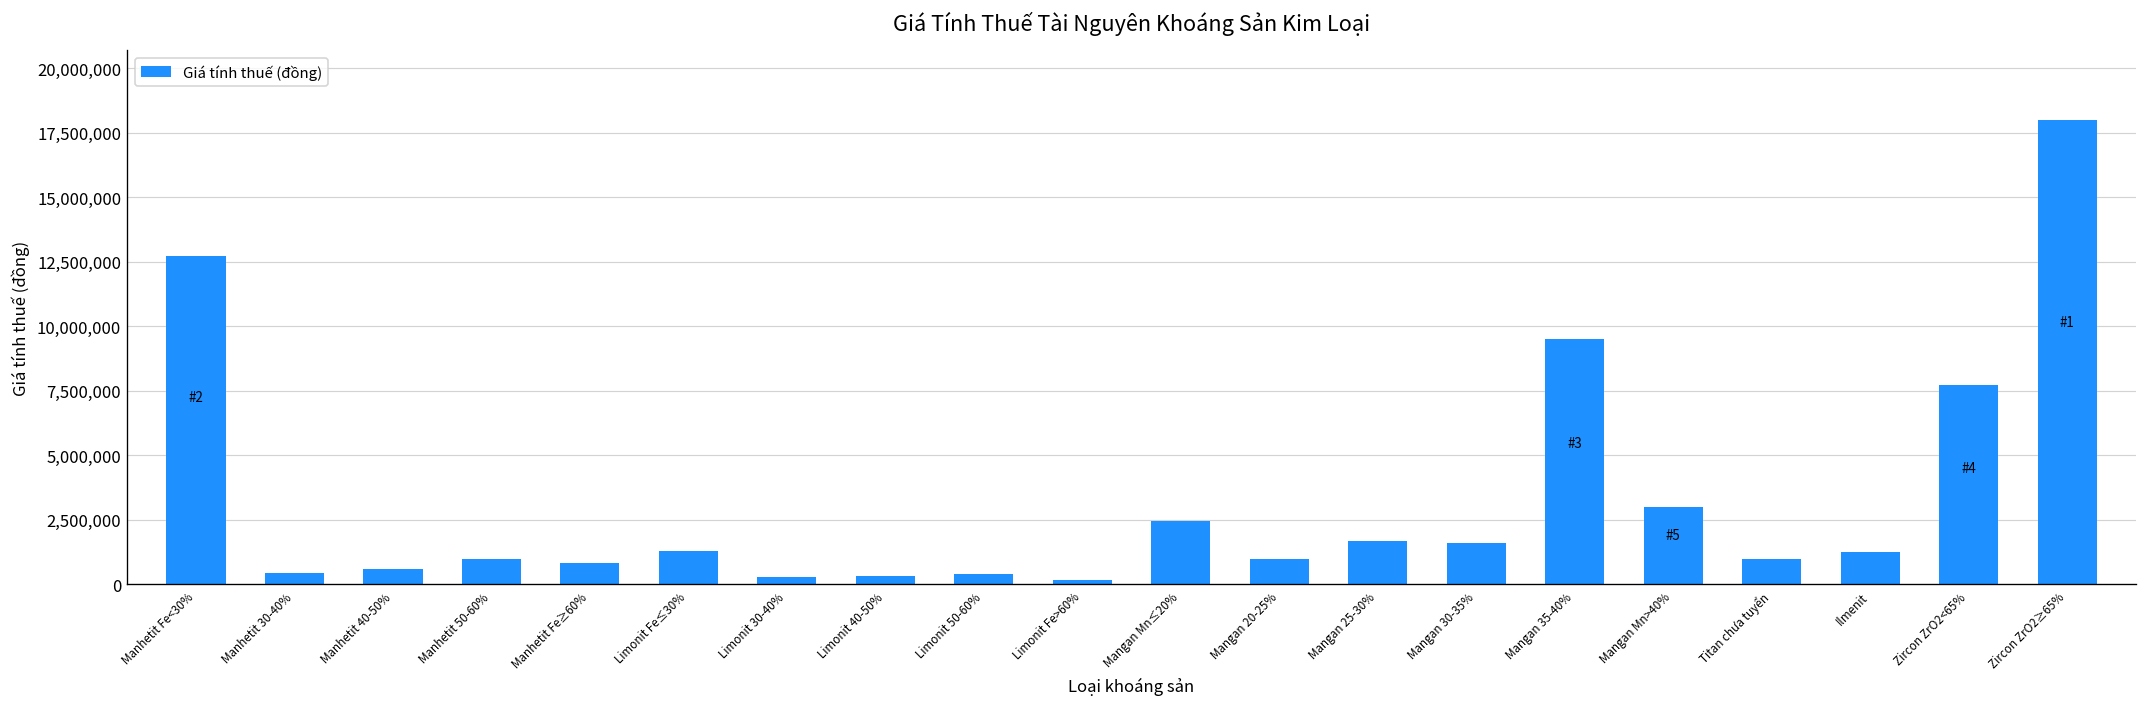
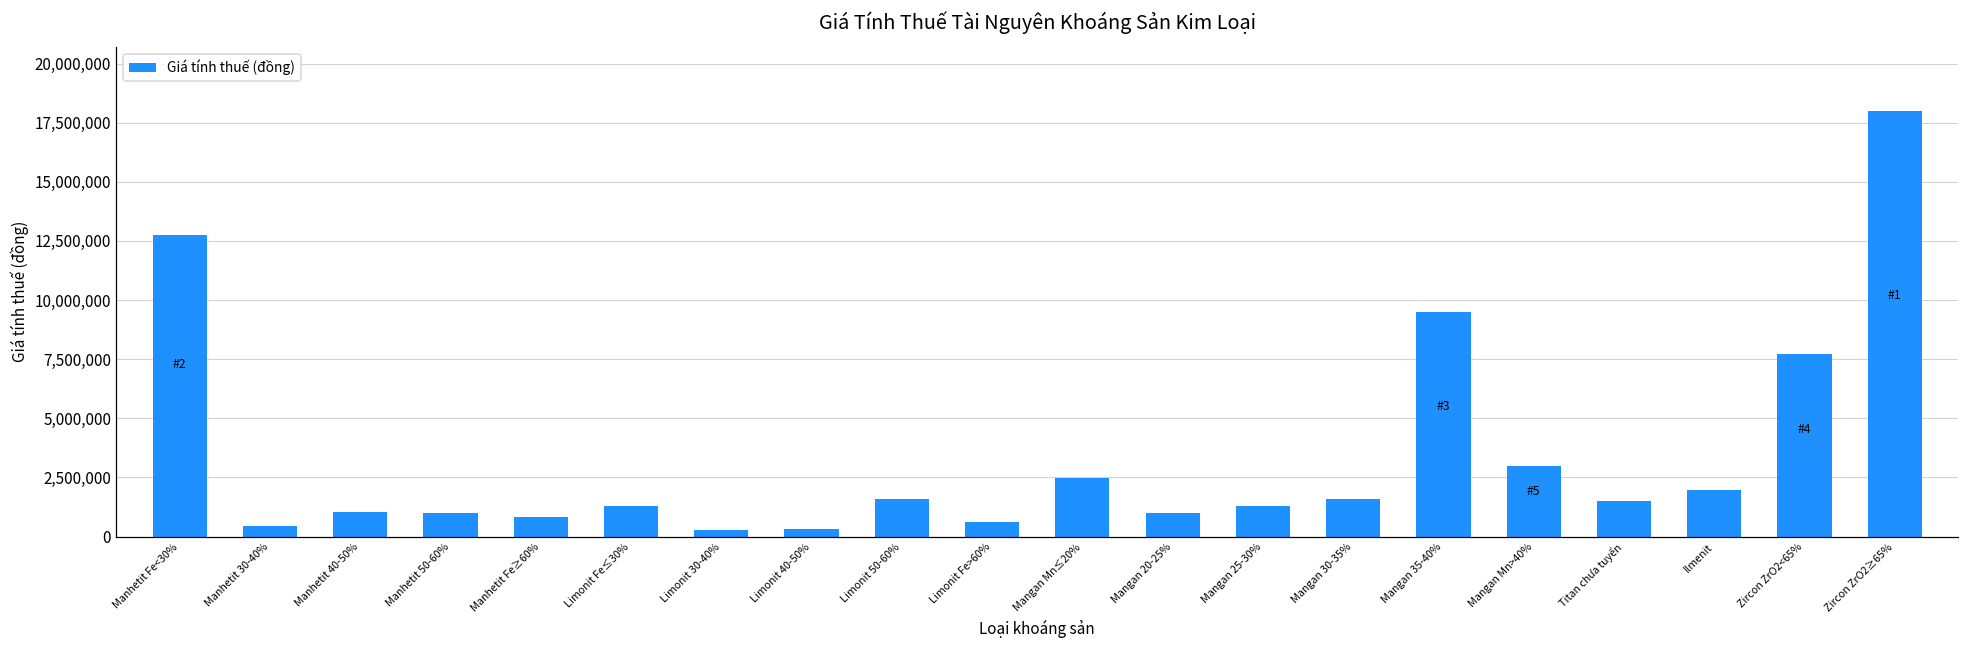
Manhetit 40-50%: 600,000 -> 1,000,000
Limonit 50-60%: 400,000 -> 1,600,000
Limonit Fe>60%: 200,000 -> 600,000
Mangan 25-30%: 1,700,000 -> 1,300,000
Titan chưa tuyển: 1,000,000 -> 1,500,000
Ilmenit: 1,300,000 -> 2,000,000
